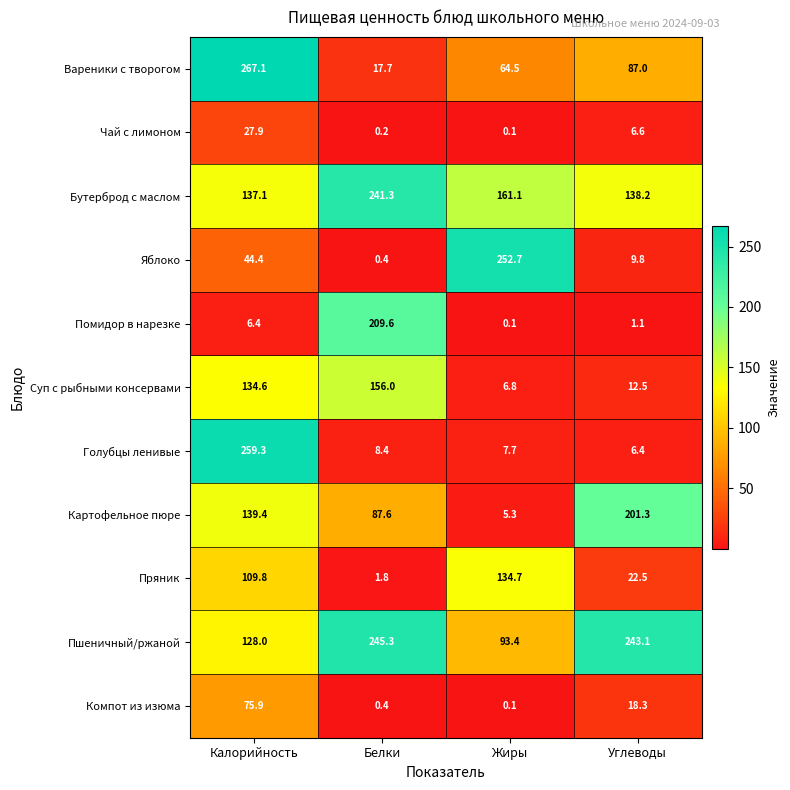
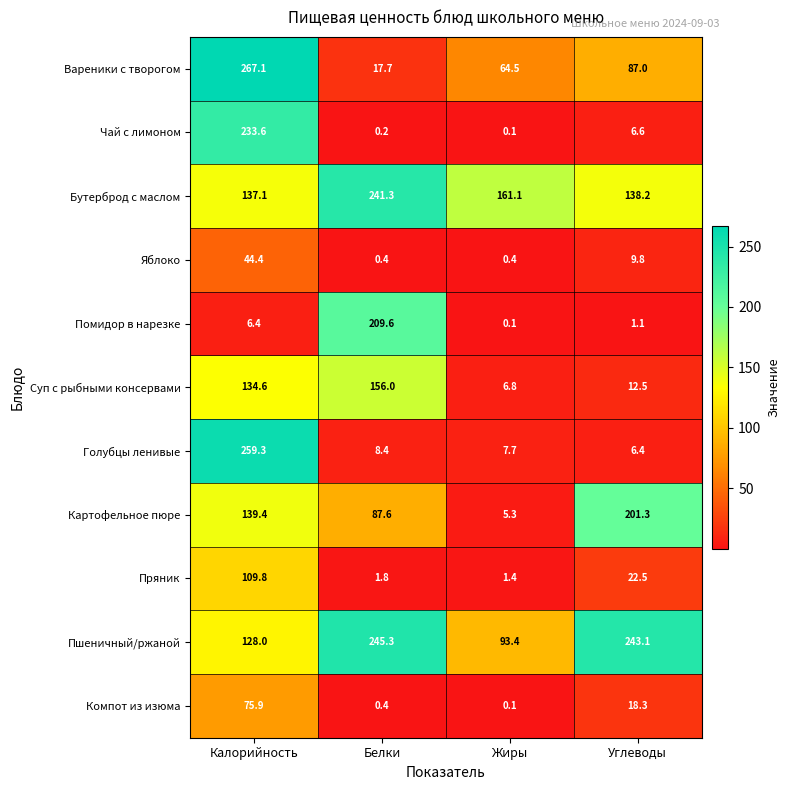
Чай с лимоном, Калорийность: 27.9 -> 233.6
Яблоко, Жиры: 252.7 -> 0.4
Пряник, Жиры: 134.7 -> 1.4
